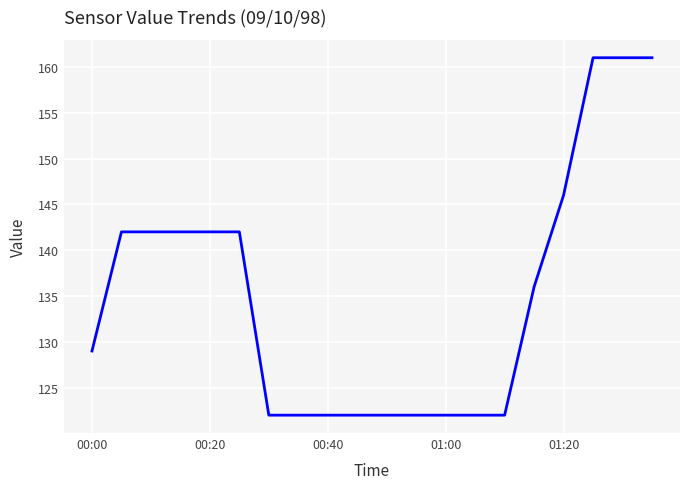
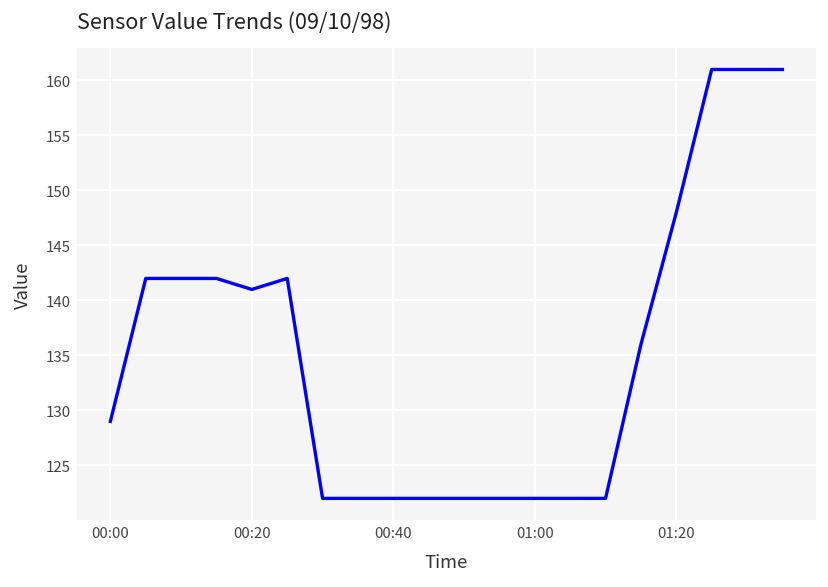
00:20: 142 -> 141
01:20: 146 -> 148
